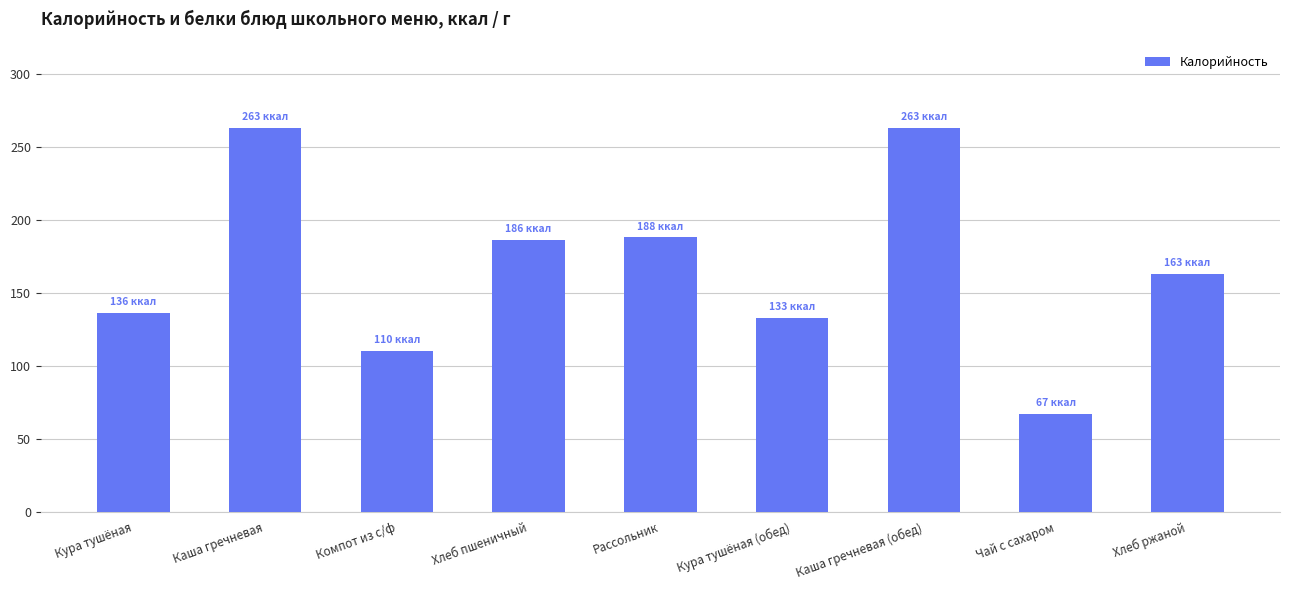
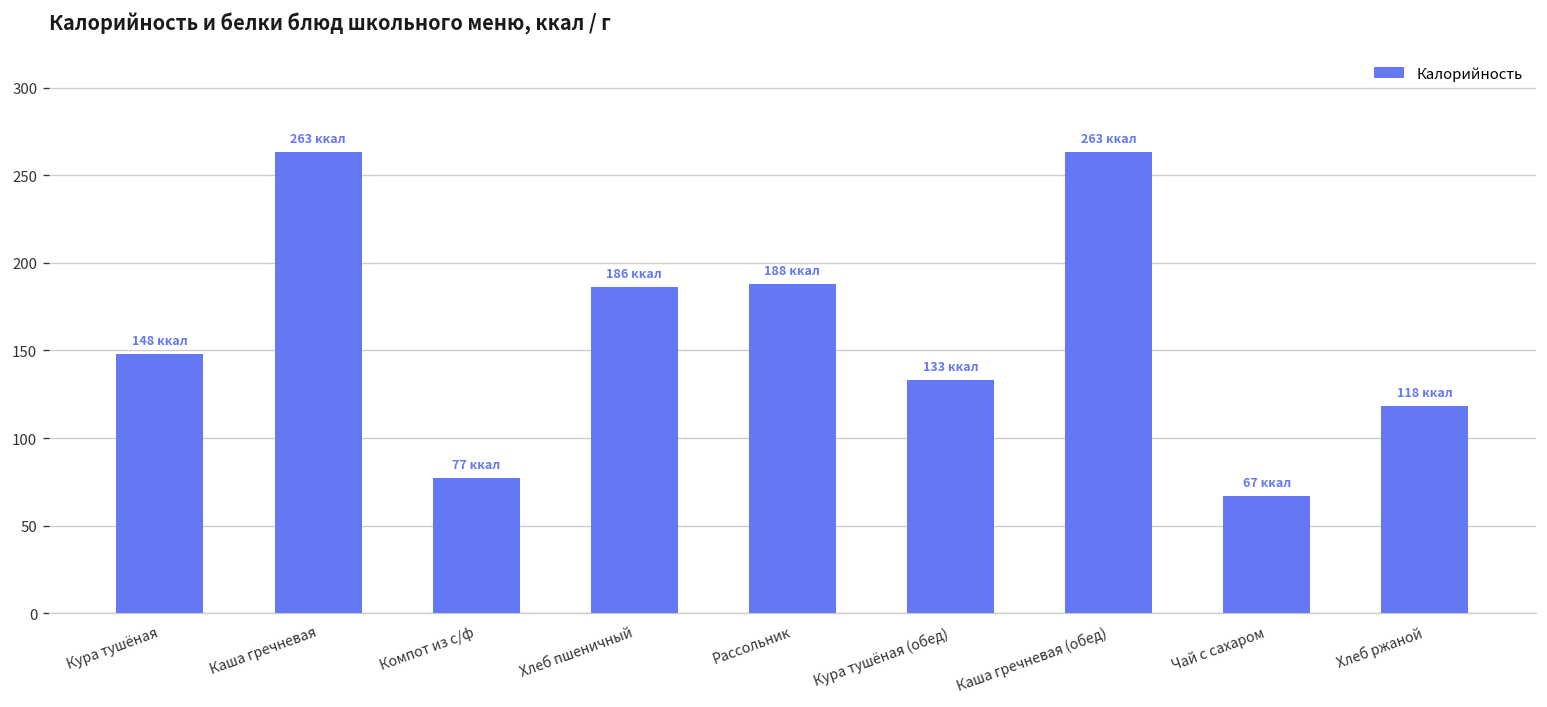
Кура тушёная: 136 -> 148
Компот из с/ф: 110 -> 77
Хлеб ржаной: 163 -> 118
